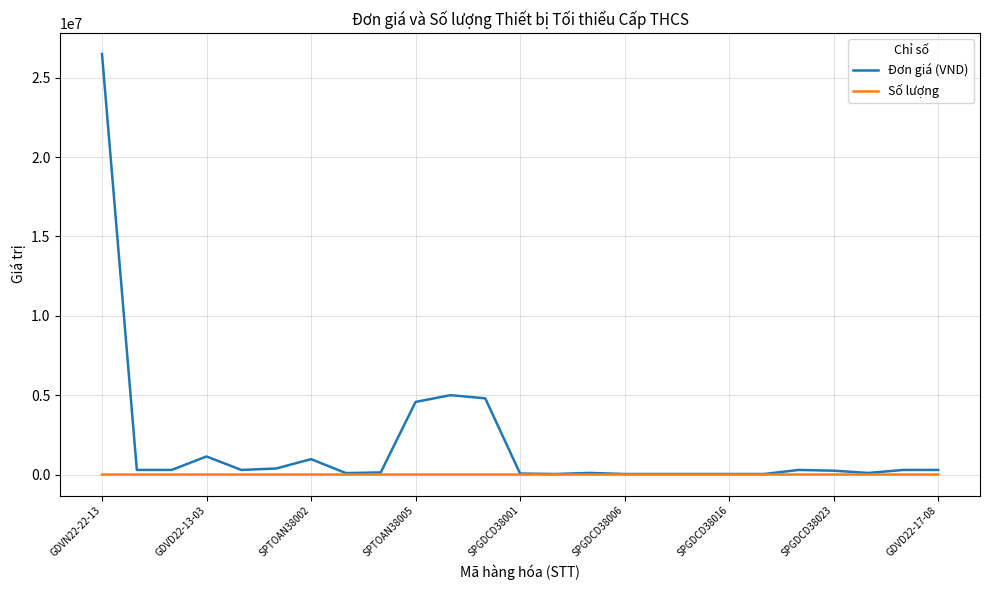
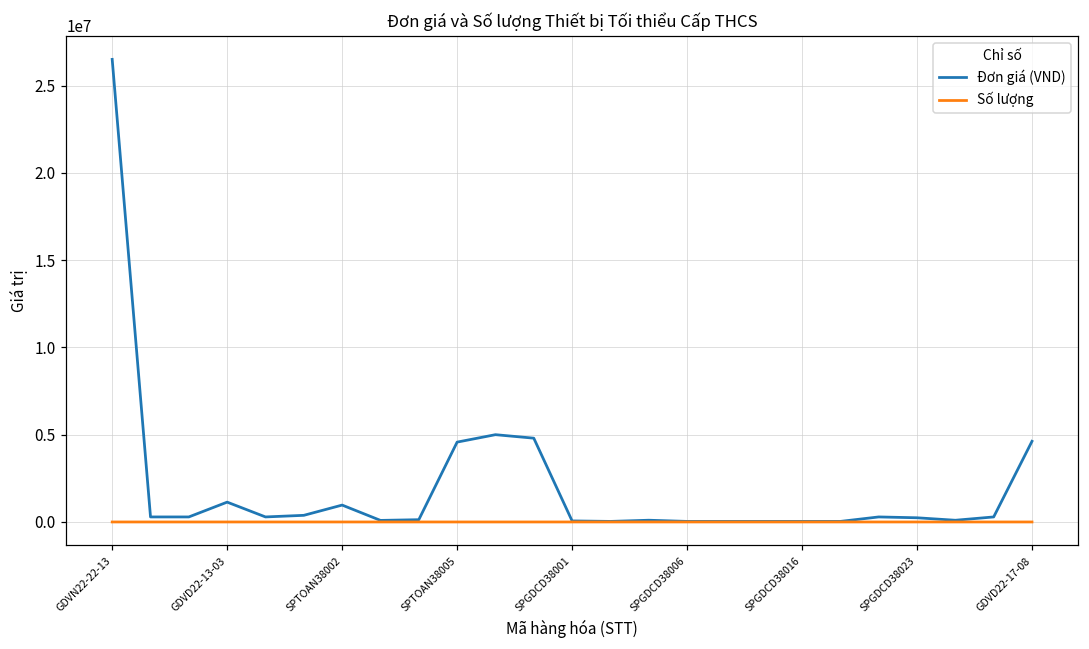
Đơn giá (VND), GDVD22-17-08: 300000 -> 4600000
